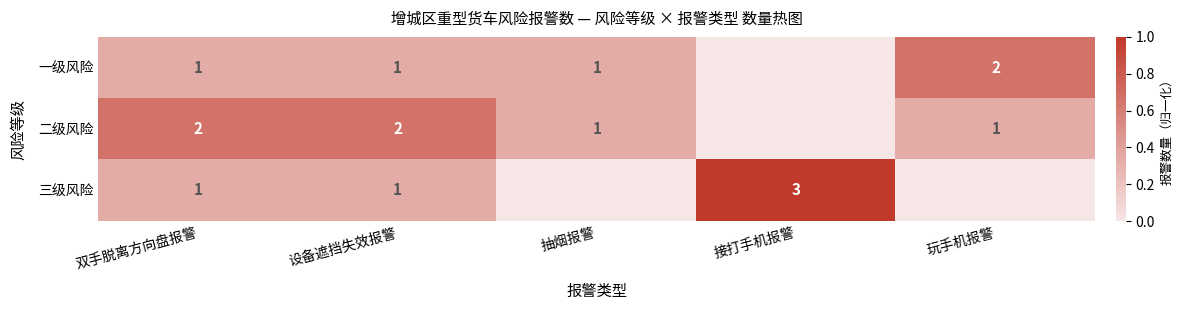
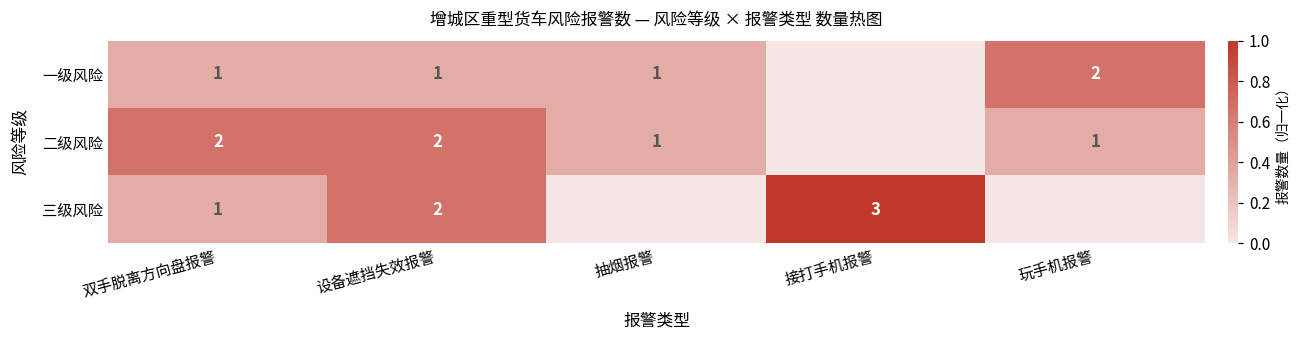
三级风险, 设备遮挡失效报警: 1 -> 2
